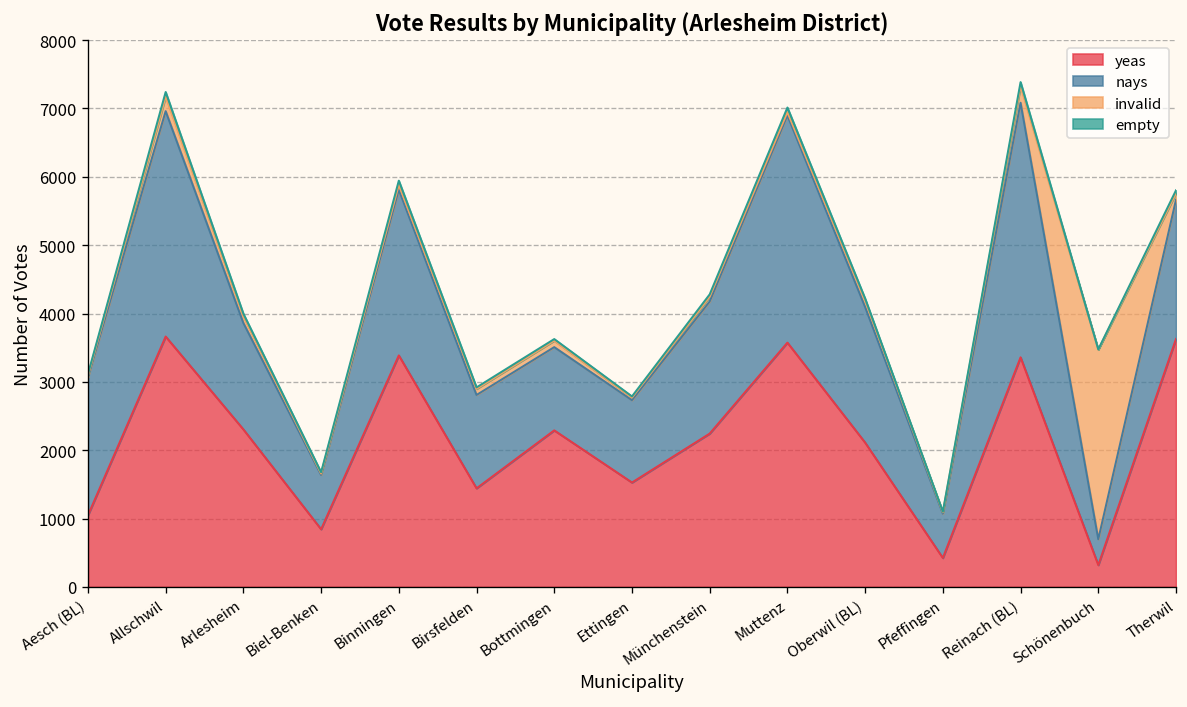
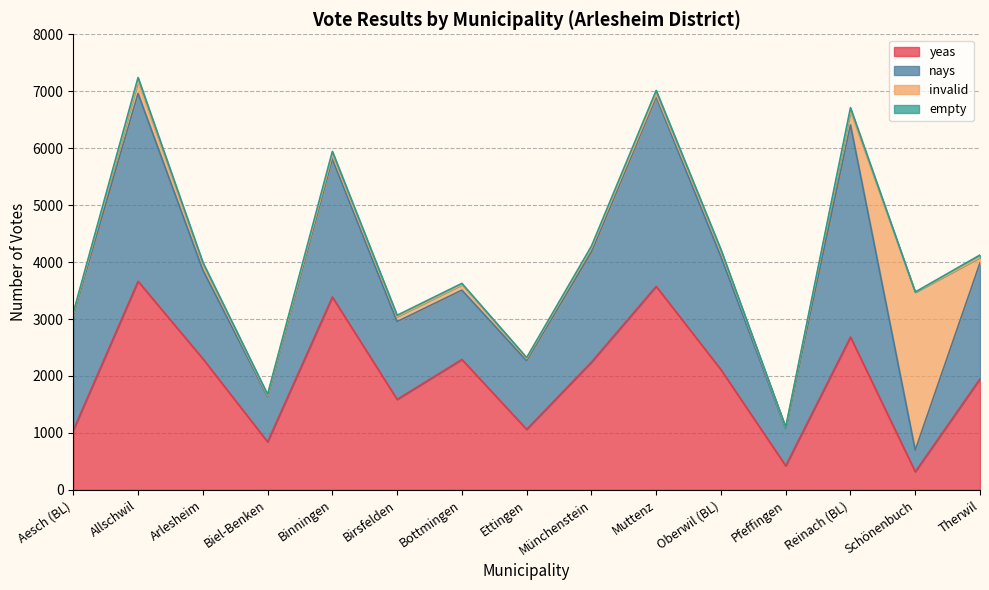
yeas, Birsfelden: 1400 -> 1600
yeas, Ettingen: 1500 -> 1100
yeas, Reinach (BL): 3400 -> 2700
yeas, Therwil: 3600 -> 2000
